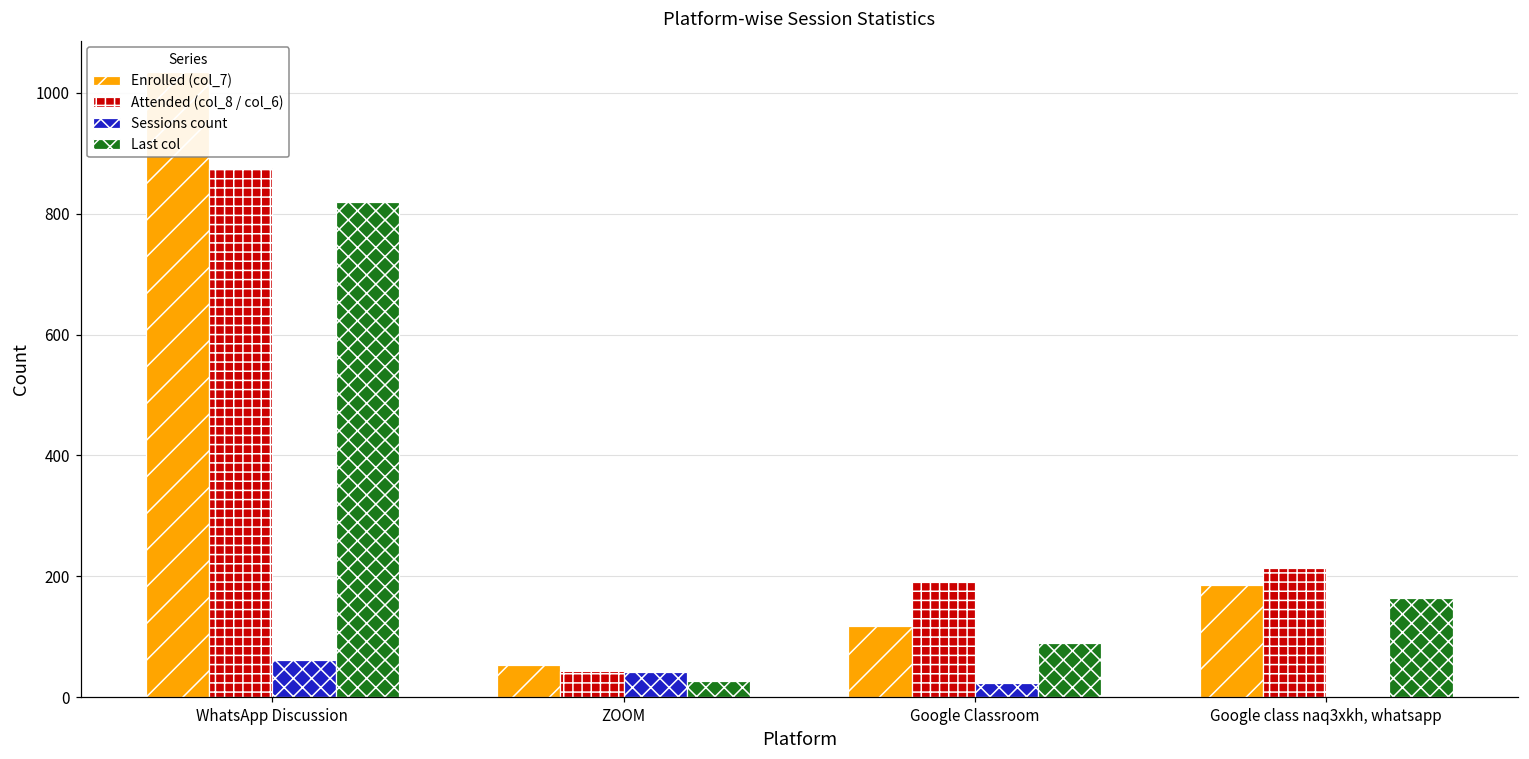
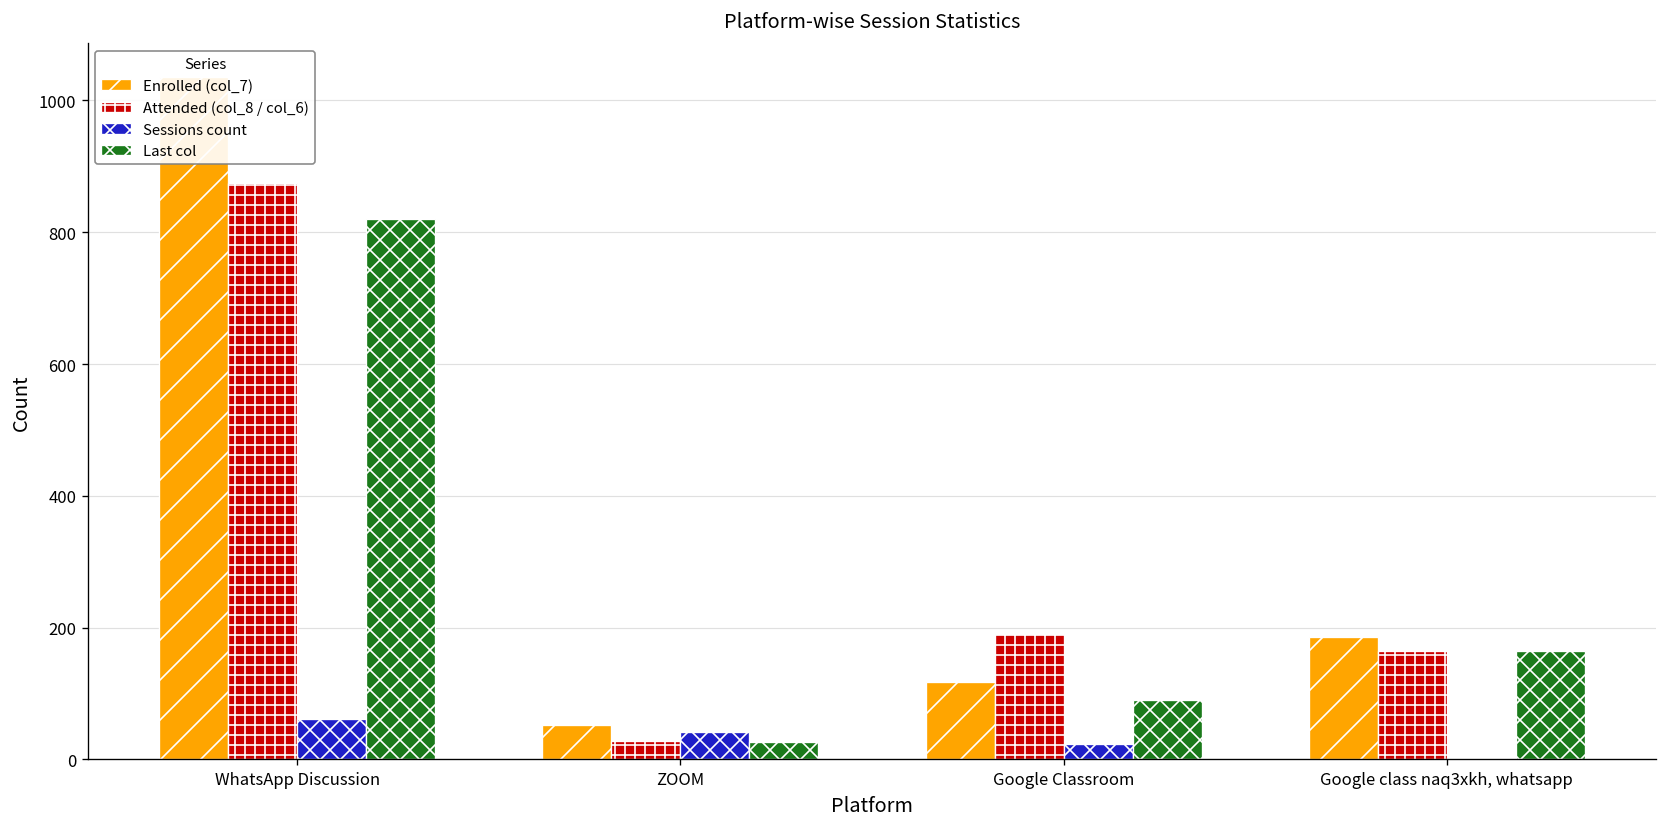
Attended (col_8 / col_6), ZOOM: 40 -> 30
Attended (col_8 / col_6), Google class naq3xkh, whatsapp: 210 -> 160
